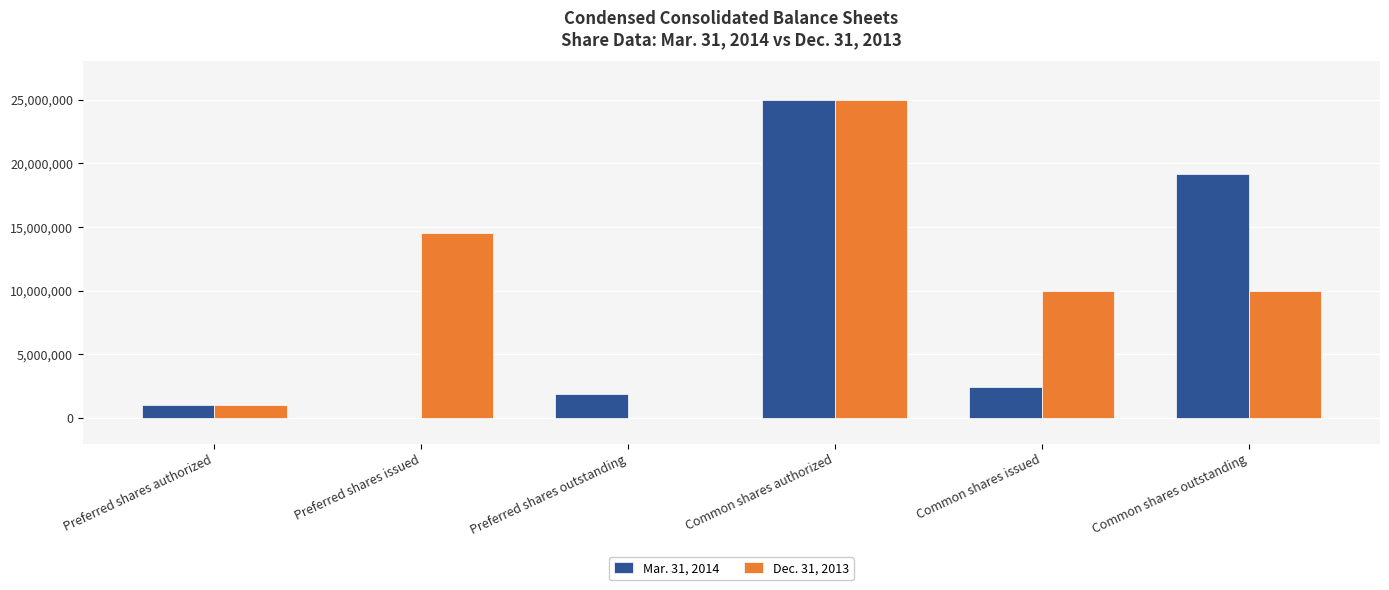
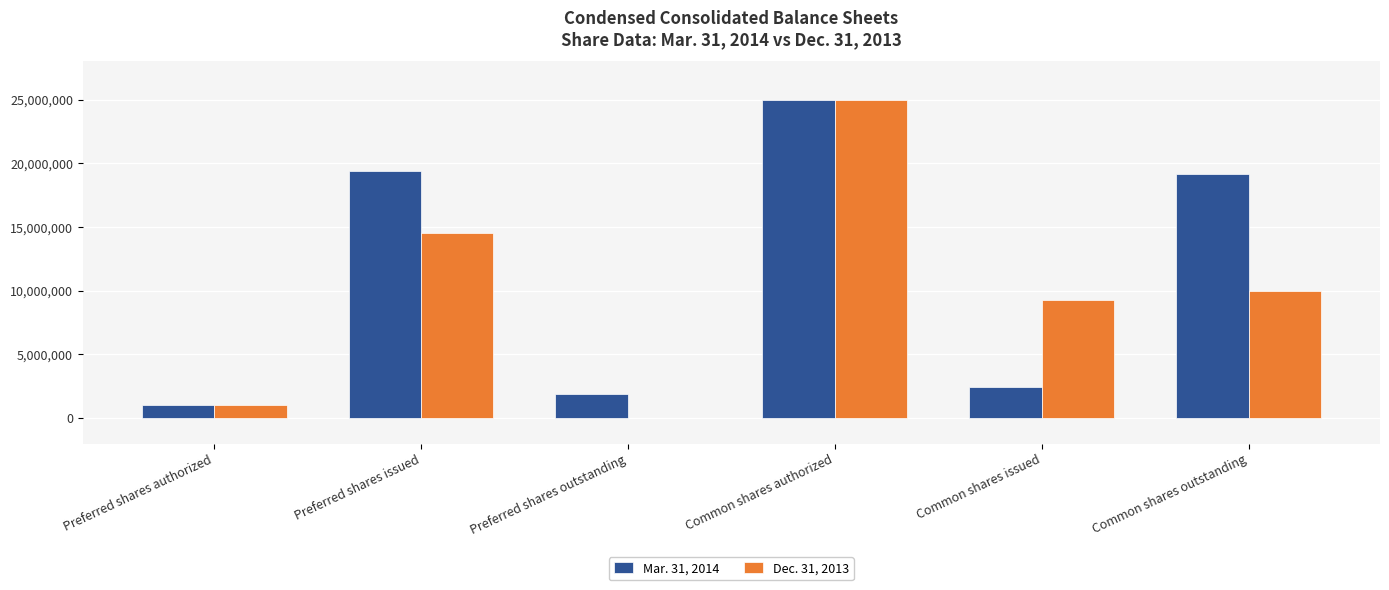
Mar. 31, 2014, Preferred shares issued: 0 -> 19,400,000
Dec. 31, 2013, Common shares issued: 10,000,000 -> 9,200,000
